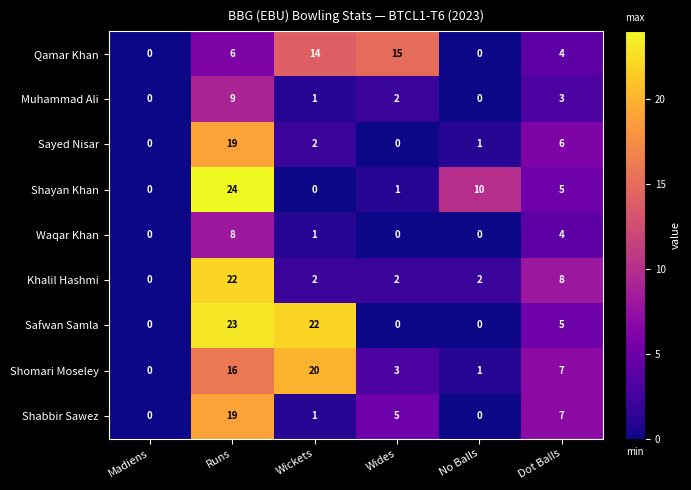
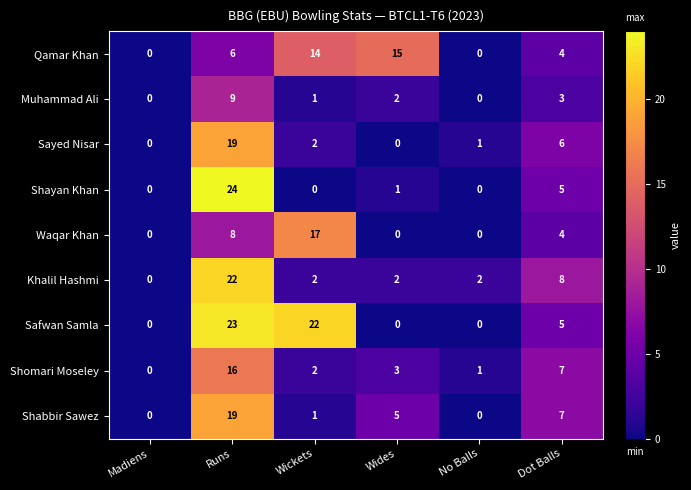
Shayan Khan, No Balls: 10 -> 0
Waqar Khan, Wickets: 1 -> 17
Shomari Moseley, Wickets: 20 -> 2
